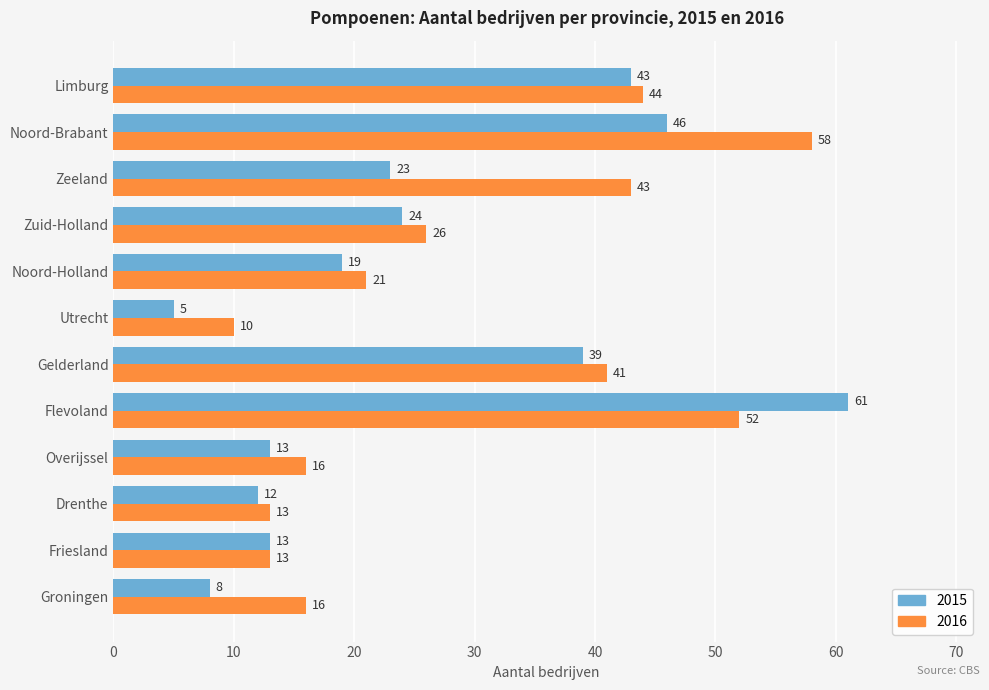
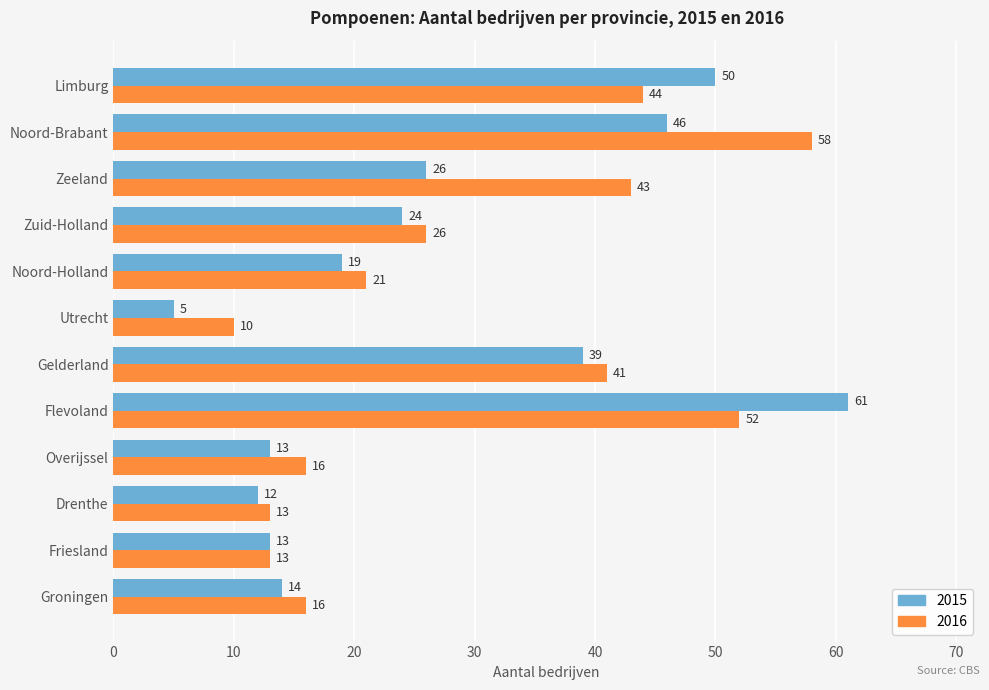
2015, Limburg: 43 -> 50
2015, Zeeland: 23 -> 26
2015, Groningen: 8 -> 14
